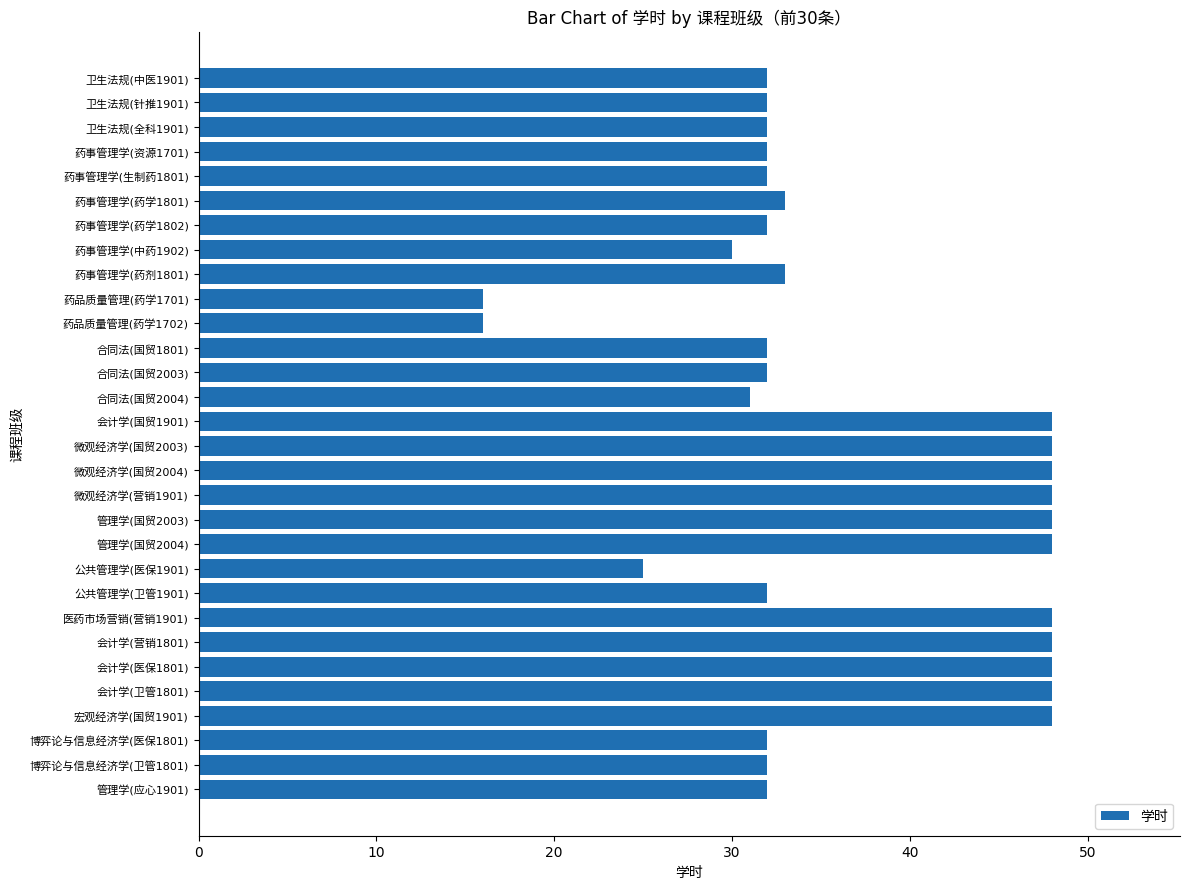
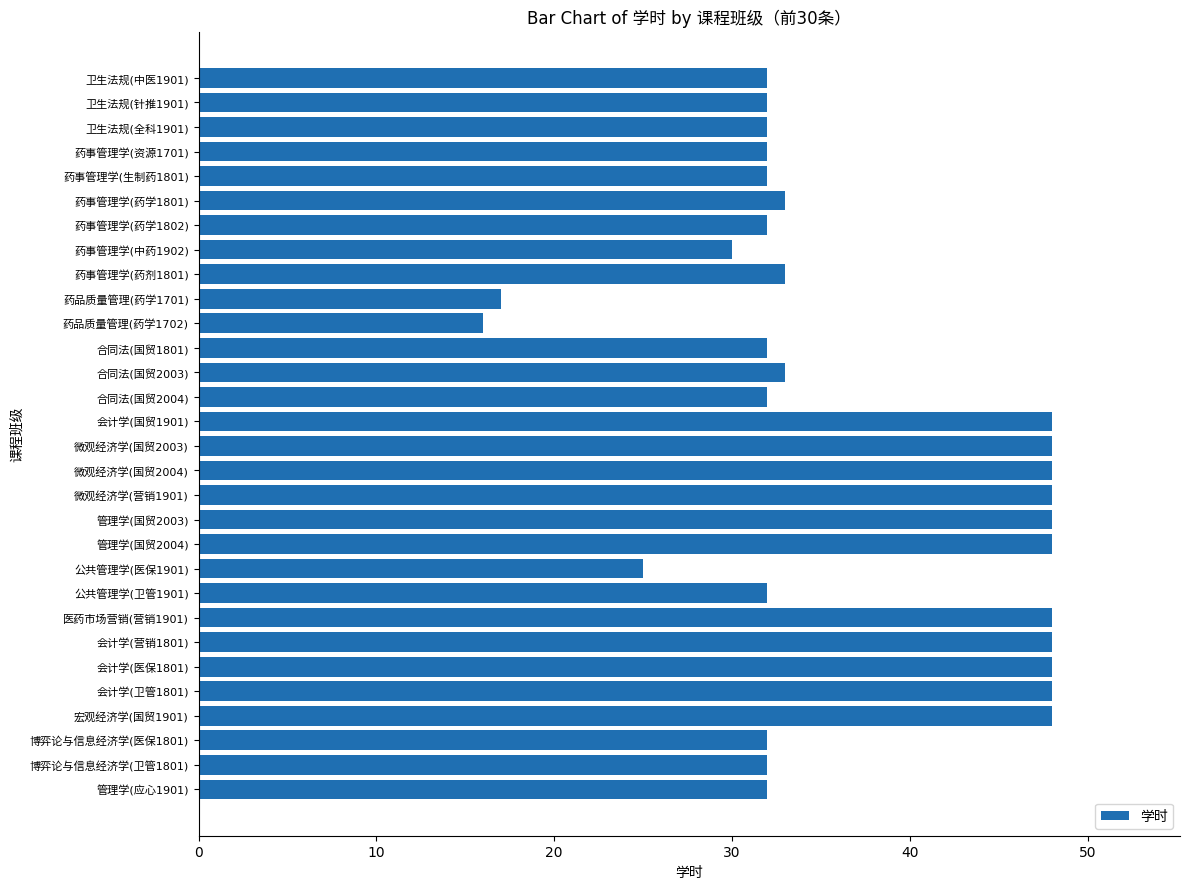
药品质量管理(药学1701): 16 -> 17
合同法(国贸2003): 32 -> 33
合同法(国贸2004): 31 -> 32
